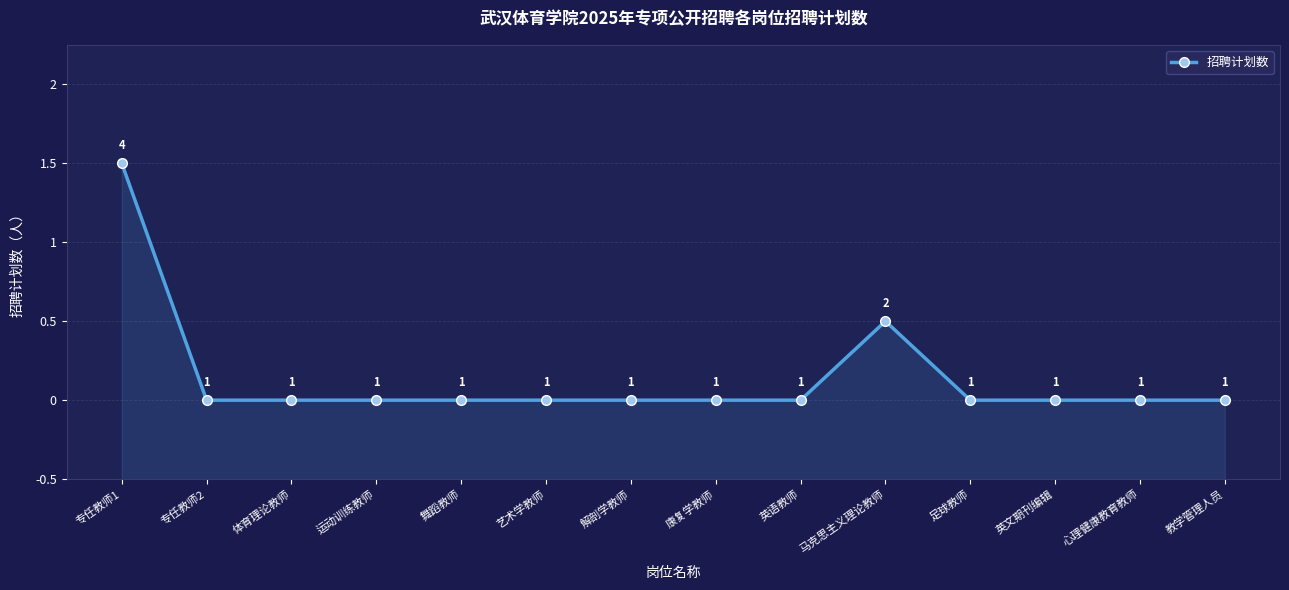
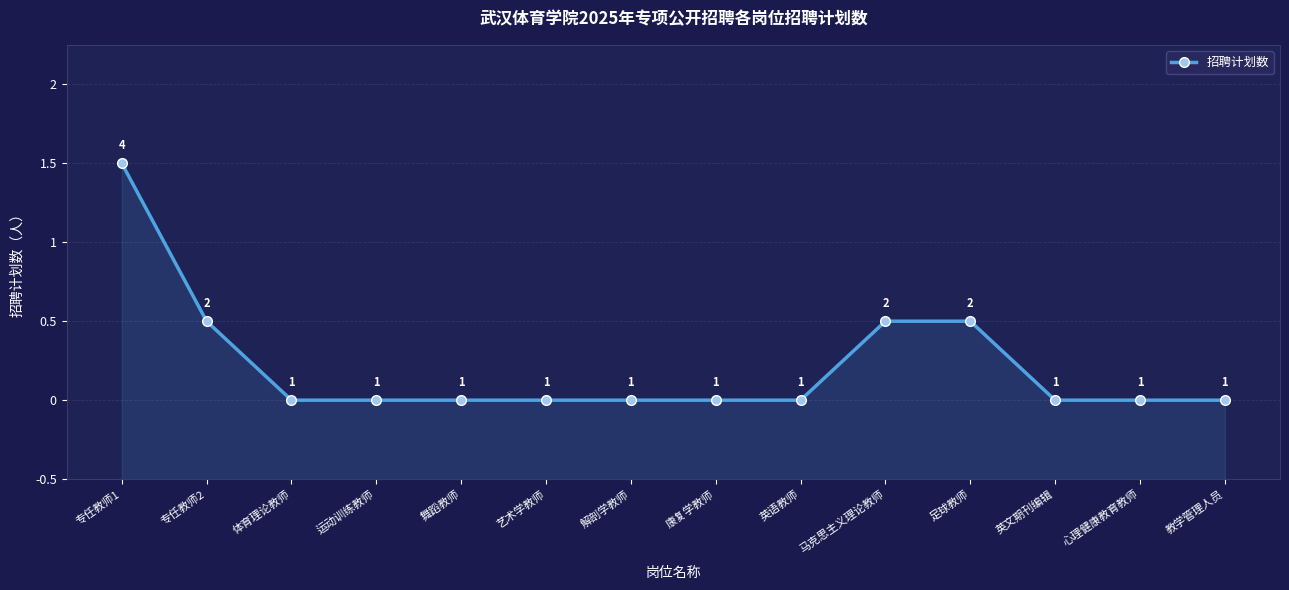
专任教师2: 1 -> 2
足球教师: 1 -> 2
